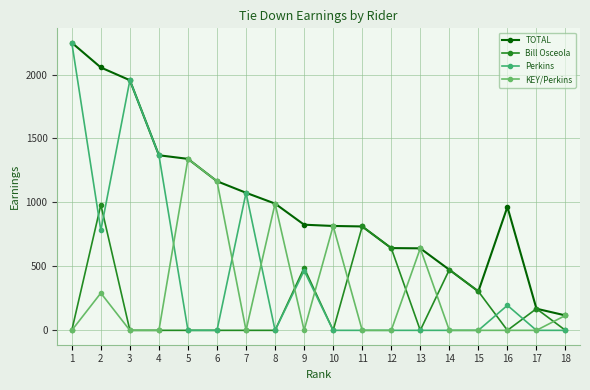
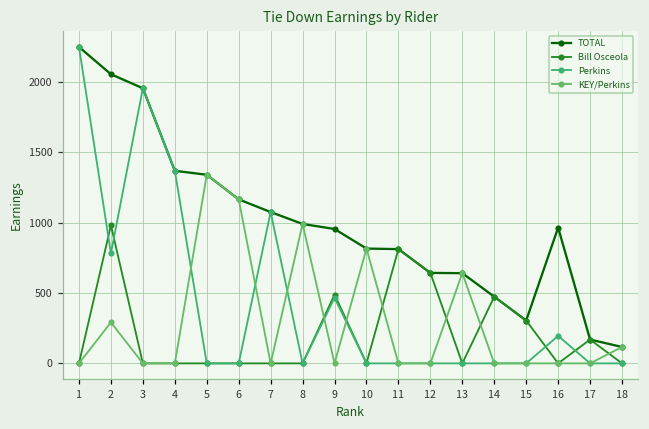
TOTAL, 9: 830 -> 960
